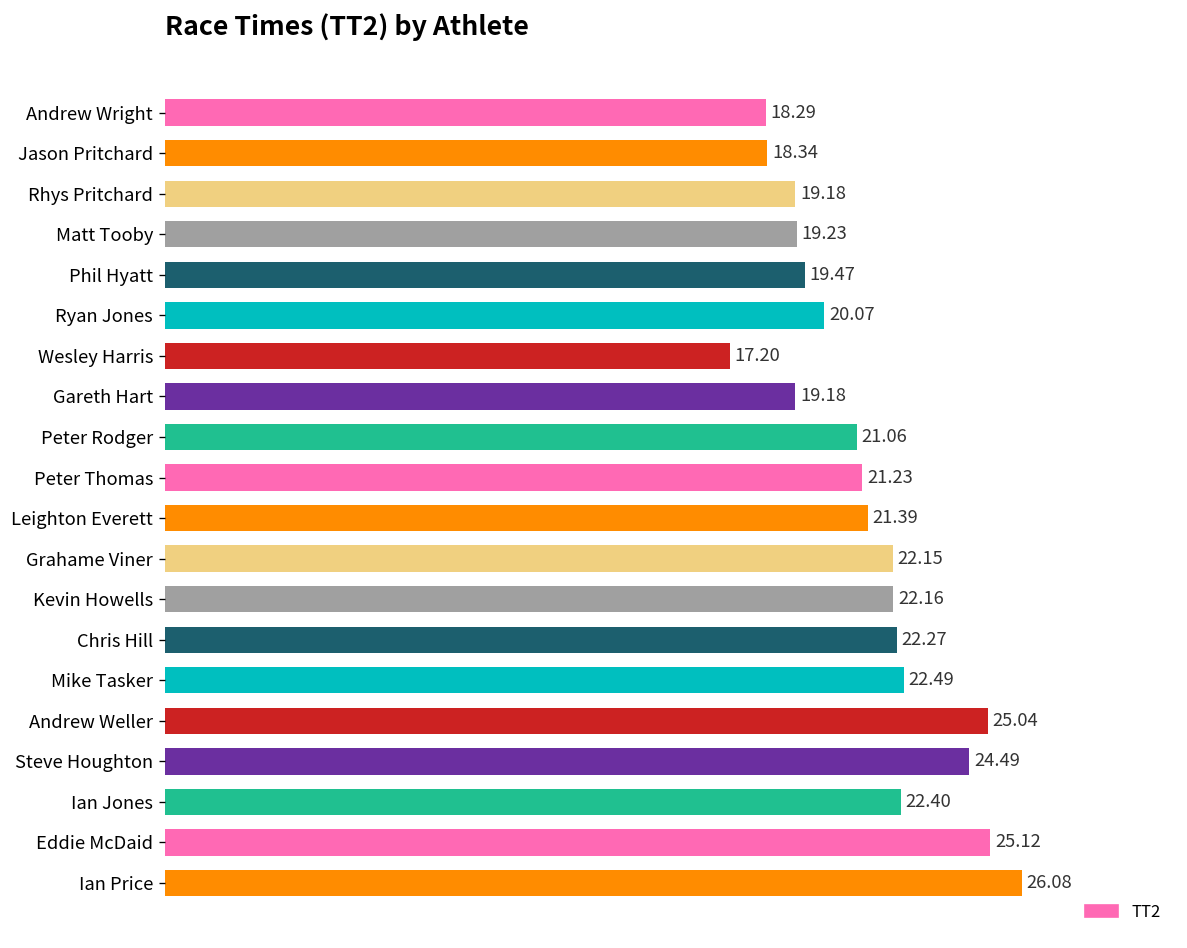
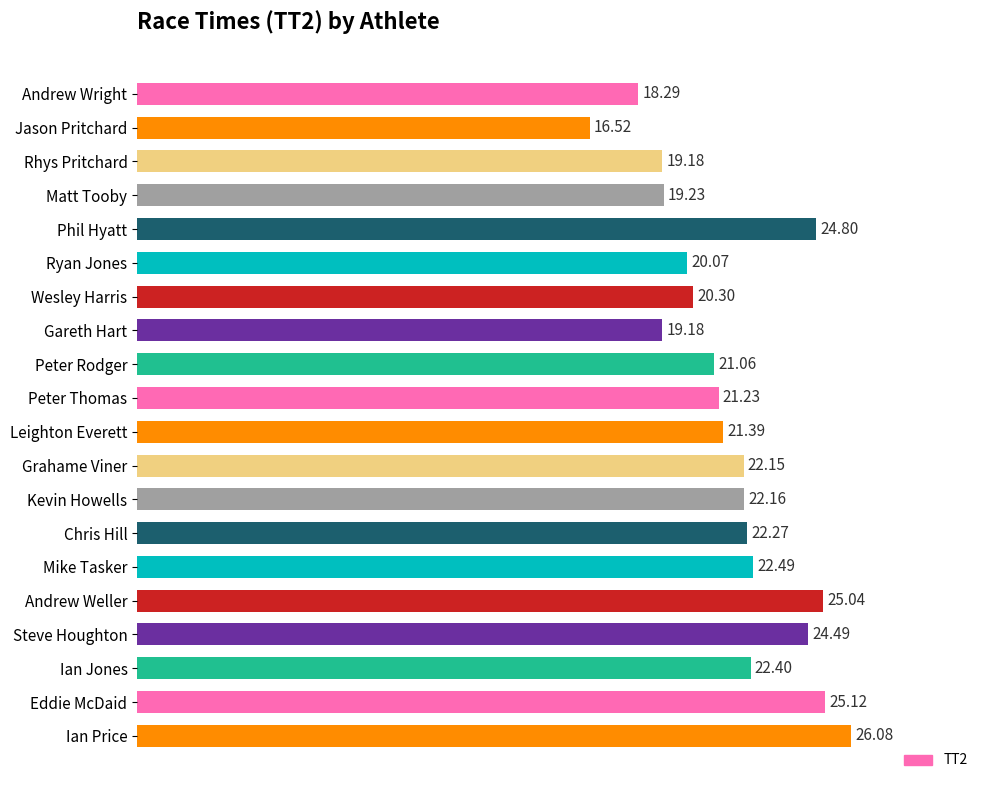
Jason Pritchard: 18.34 -> 16.52
Phil Hyatt: 19.47 -> 24.80
Wesley Harris: 17.20 -> 20.30
